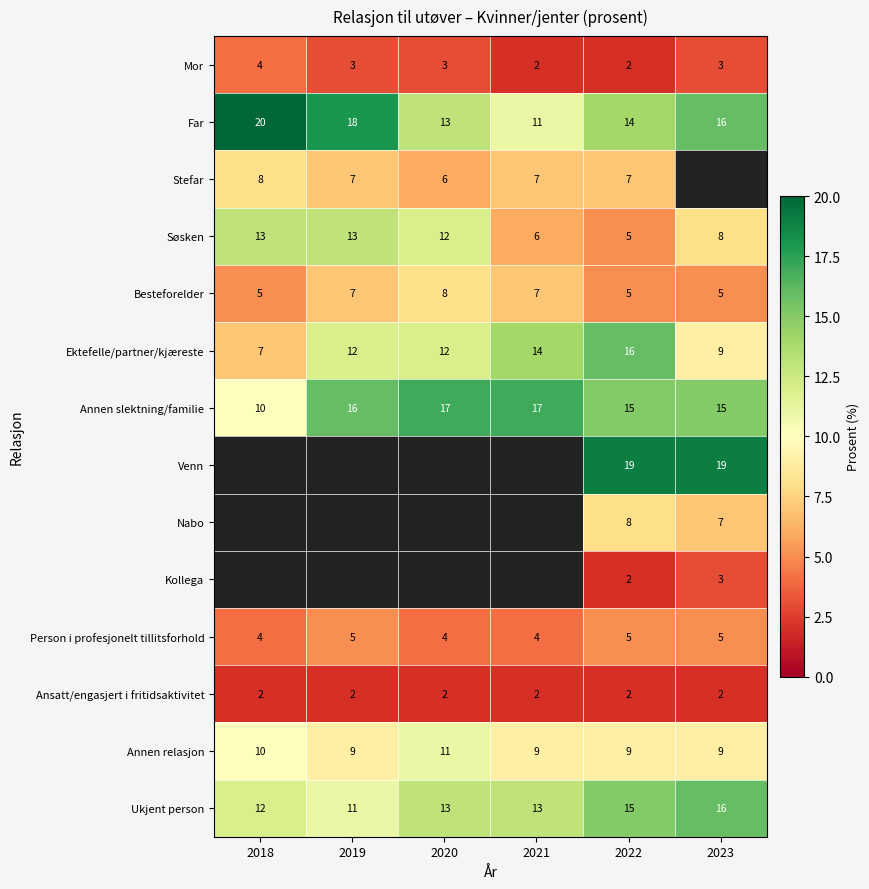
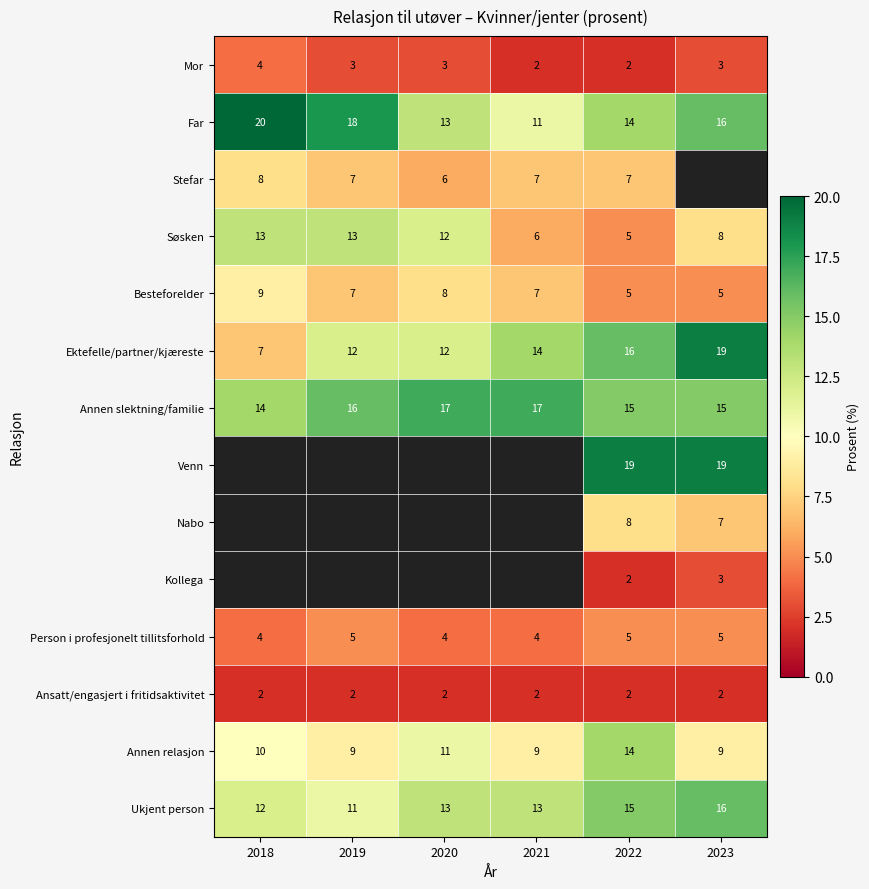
Besteforelder, 2018: 5 -> 9
Ektefelle/partner/kjæreste, 2023: 9 -> 19
Annen slektning/familie, 2018: 10 -> 14
Annen relasjon, 2022: 9 -> 14
